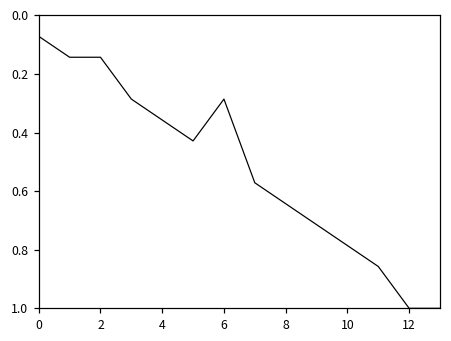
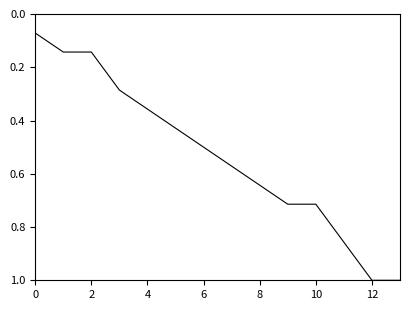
6: 0.29 -> 0.50
10: 0.79 -> 0.71
